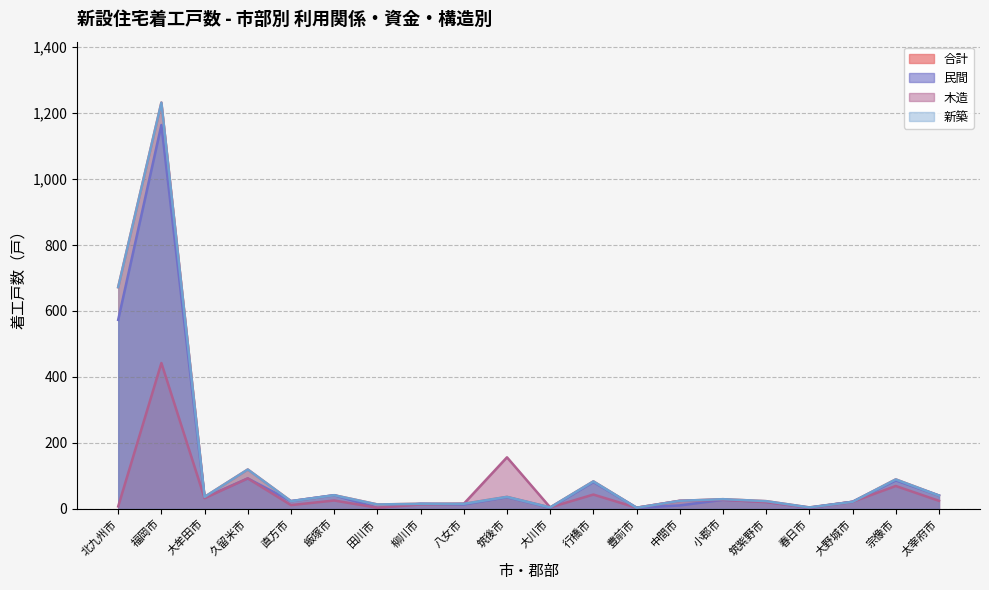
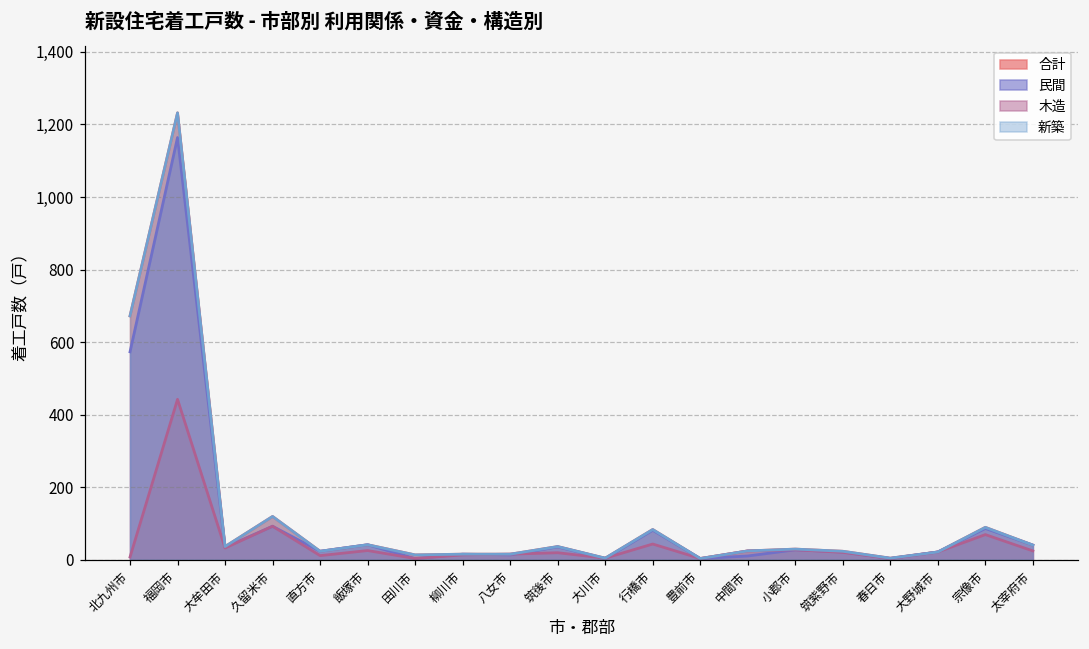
木造, 筑後市: 160 -> 20
